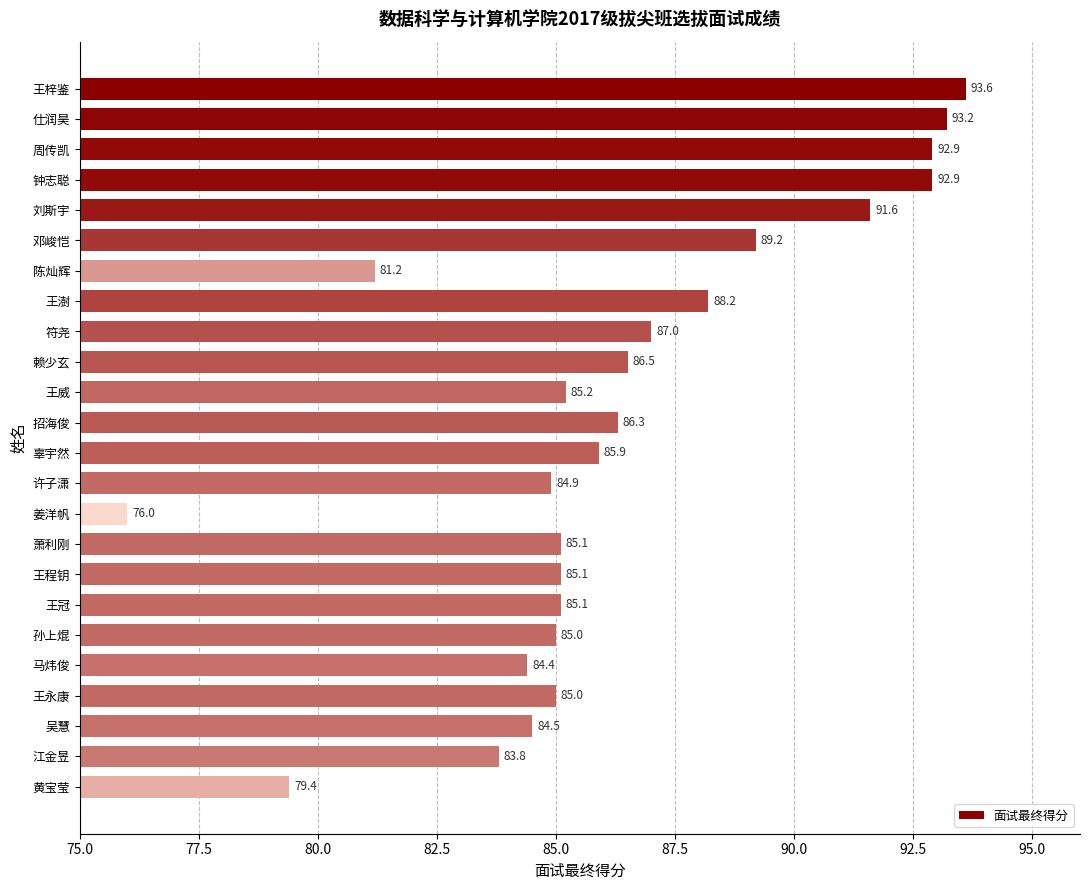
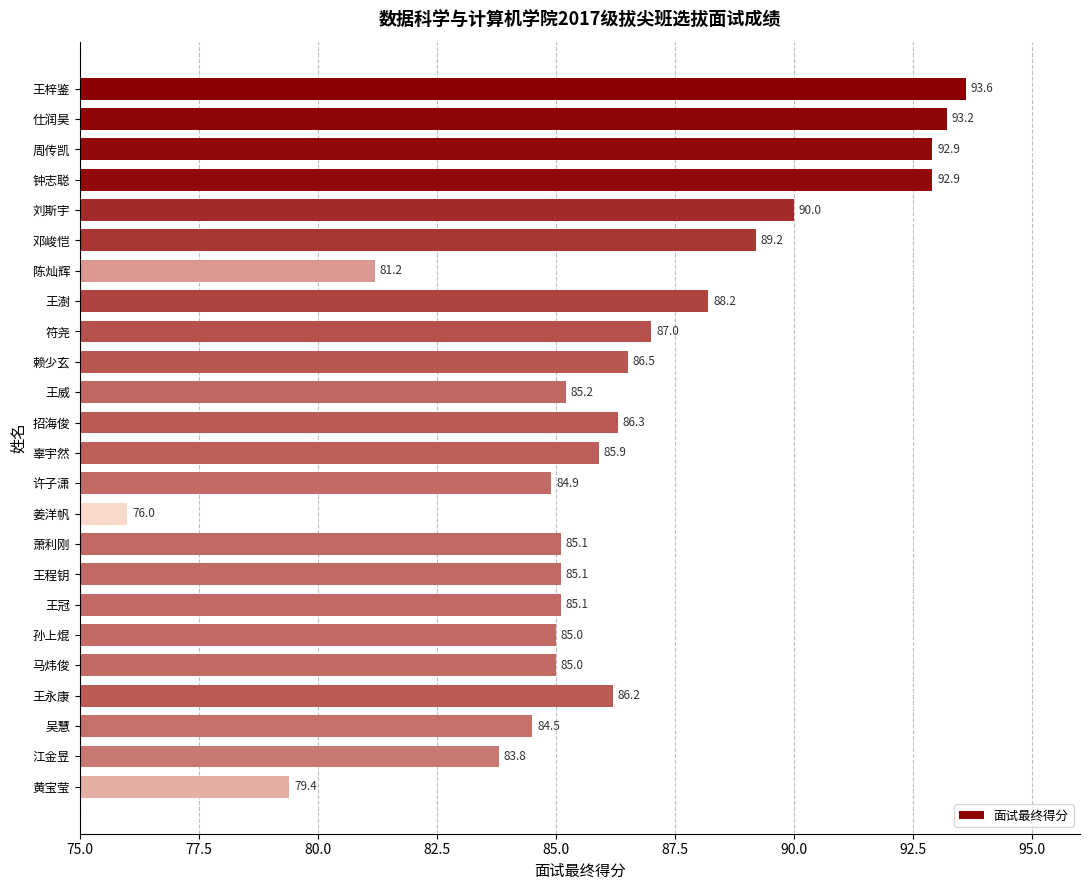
刘斯宇: 91.6 -> 90.0
马炜俊: 84.4 -> 85.0
王永康: 85.0 -> 86.2
